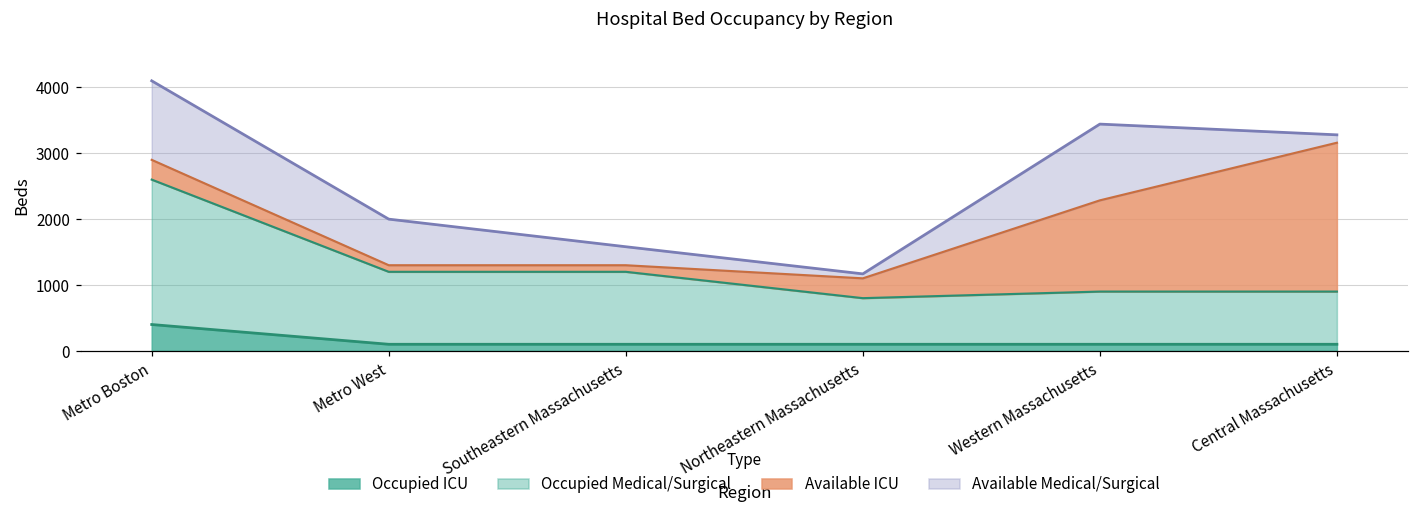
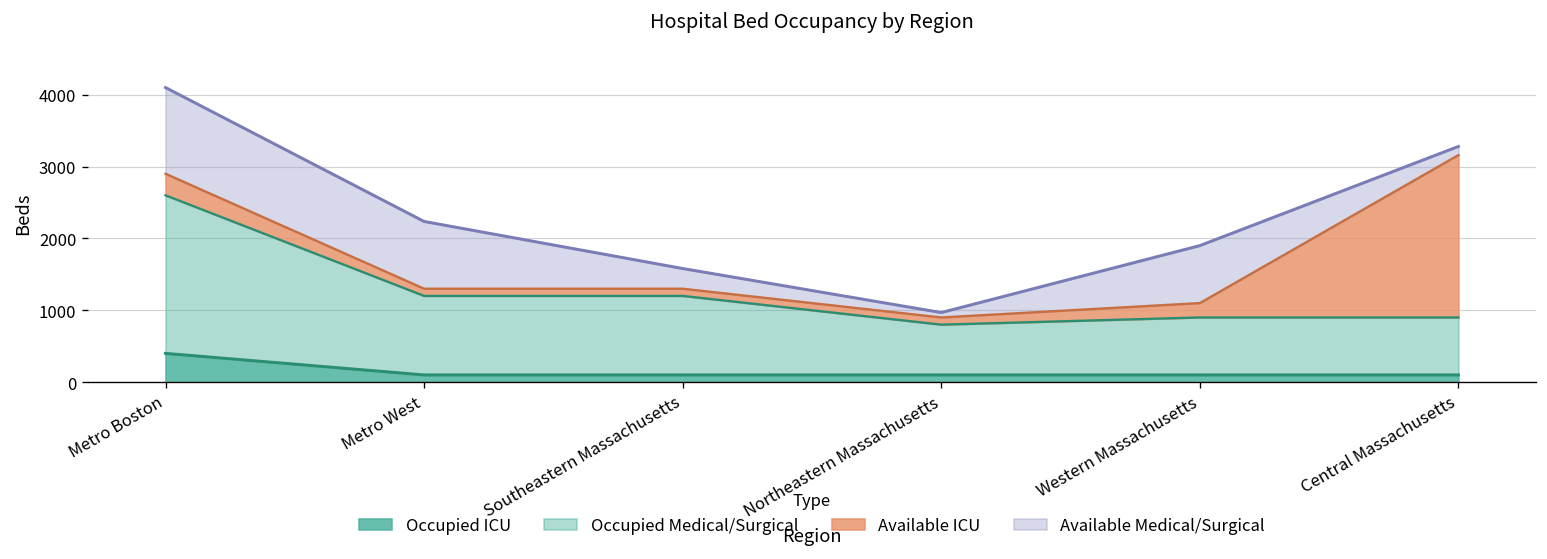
Available Medical/Surgical, Metro West: 700 -> 900
Available ICU, Northeastern Massachusetts: 300 -> 100
Available ICU, Western Massachusetts: 1400 -> 200
Available Medical/Surgical, Western Massachusetts: 1200 -> 800
